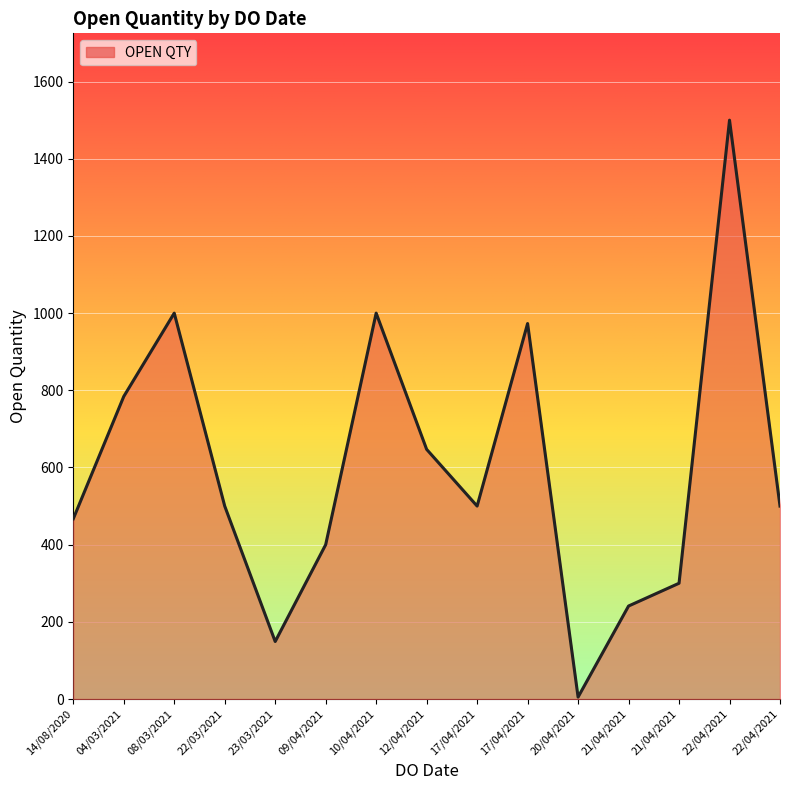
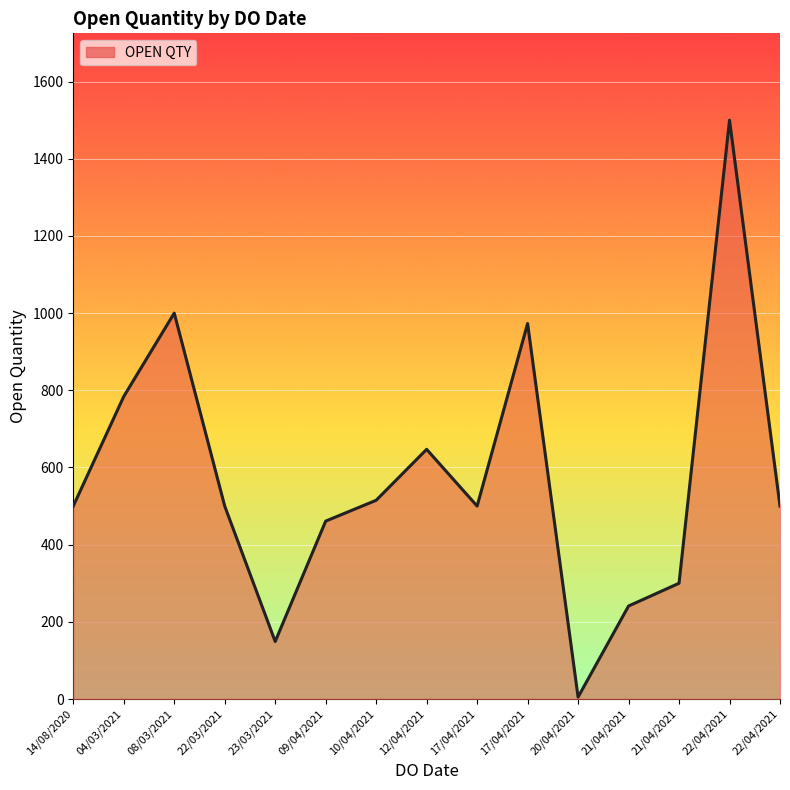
14/08/2020: 470 -> 500
09/04/2021: 400 -> 460
10/04/2021: 1000 -> 520
